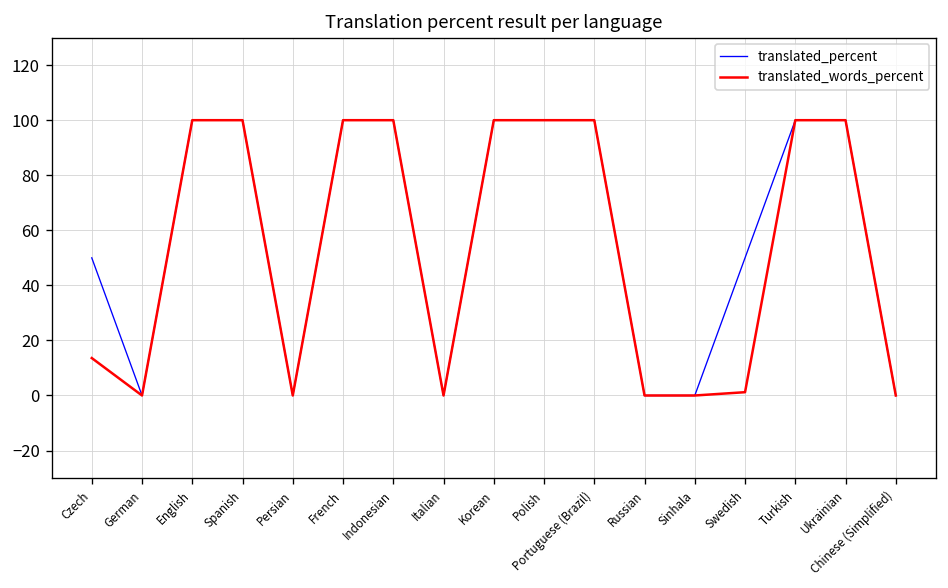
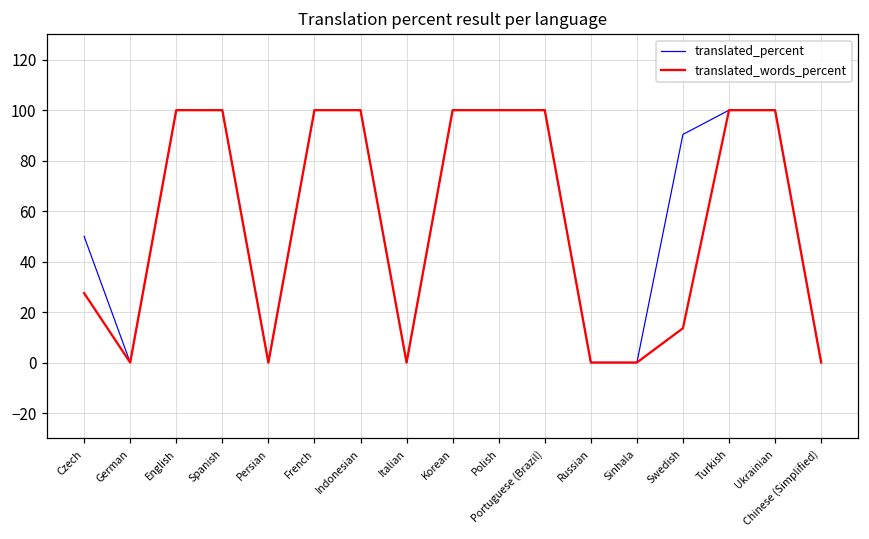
translated_words_percent, Czech: 14 -> 28
translated_percent, Swedish: 50 -> 90
translated_words_percent, Swedish: 1 -> 14
